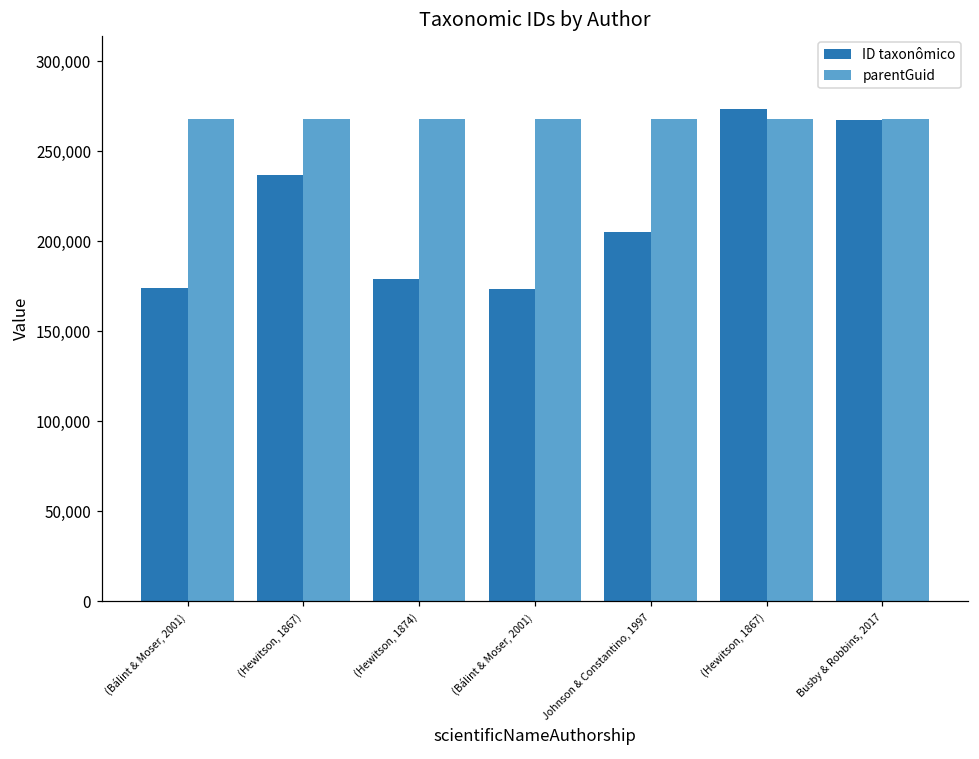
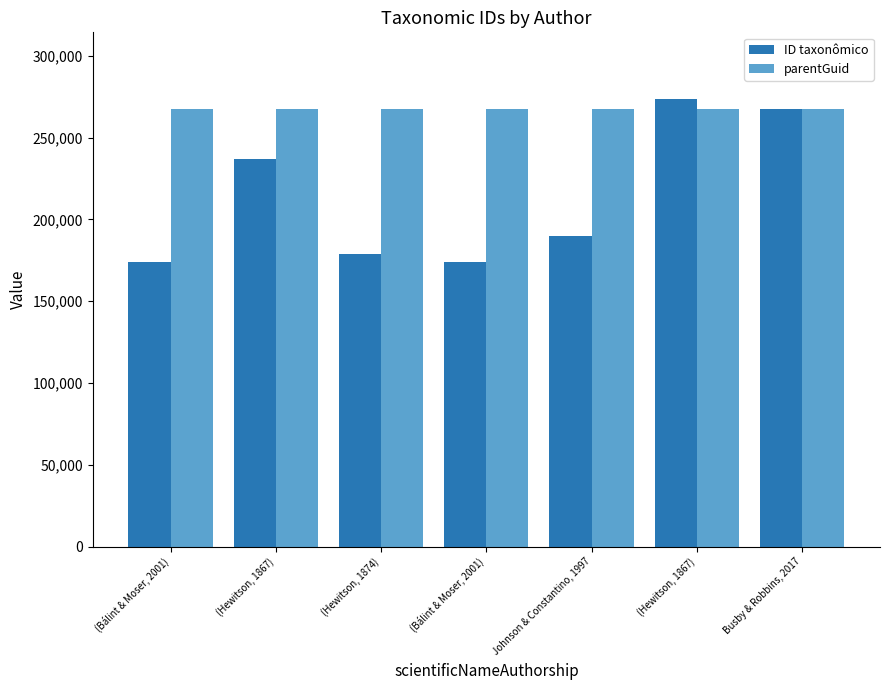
ID taxonômico, Johnson & Constantino, 1997: 205,000 -> 190,000
